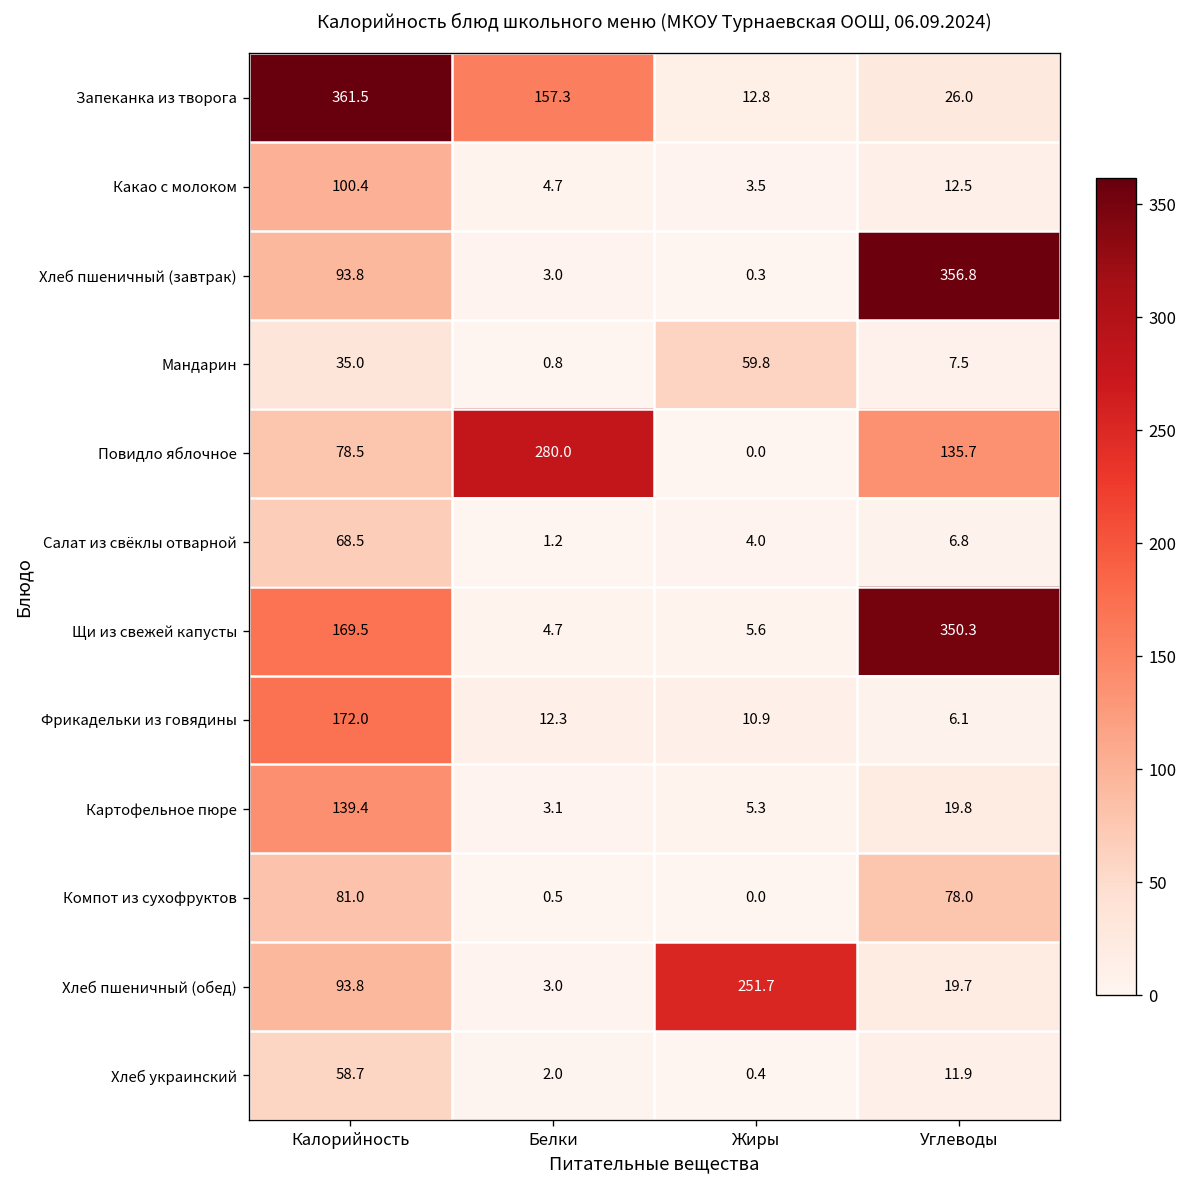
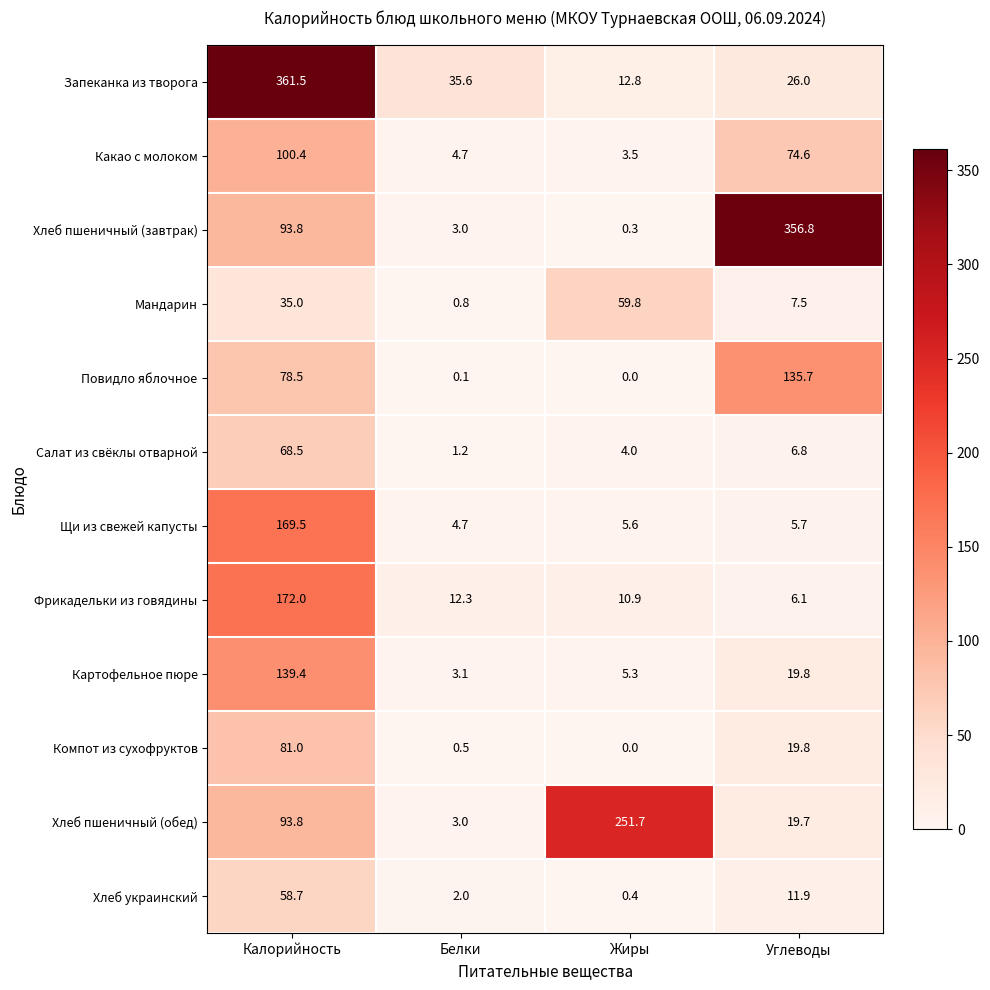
Запеканка из творога, Белки: 157.3 -> 35.6
Какао с молоком, Углеводы: 12.5 -> 74.6
Повидло яблочное, Белки: 280.0 -> 0.1
Щи из свежей капусты, Углеводы: 350.3 -> 5.7
Компот из сухофруктов, Углеводы: 78.0 -> 19.8
